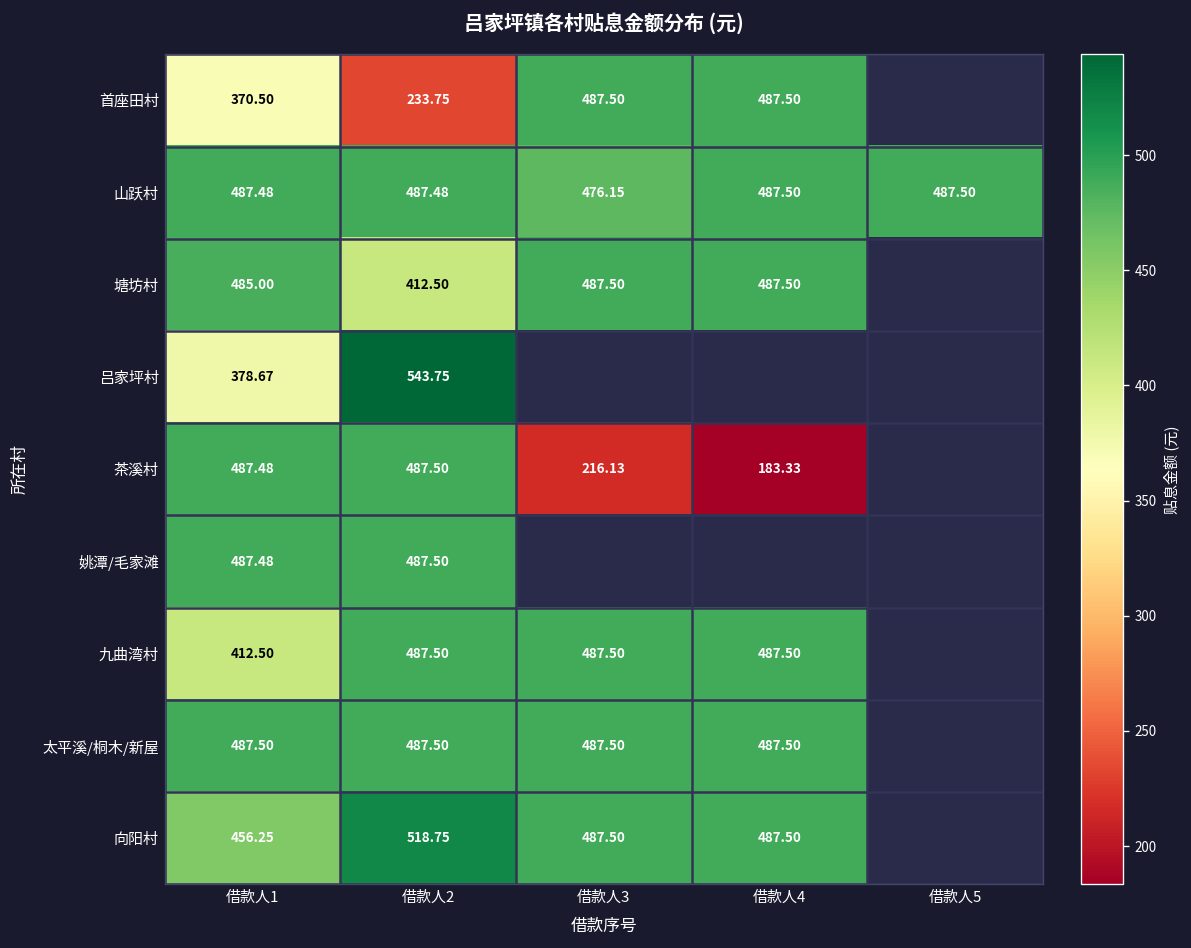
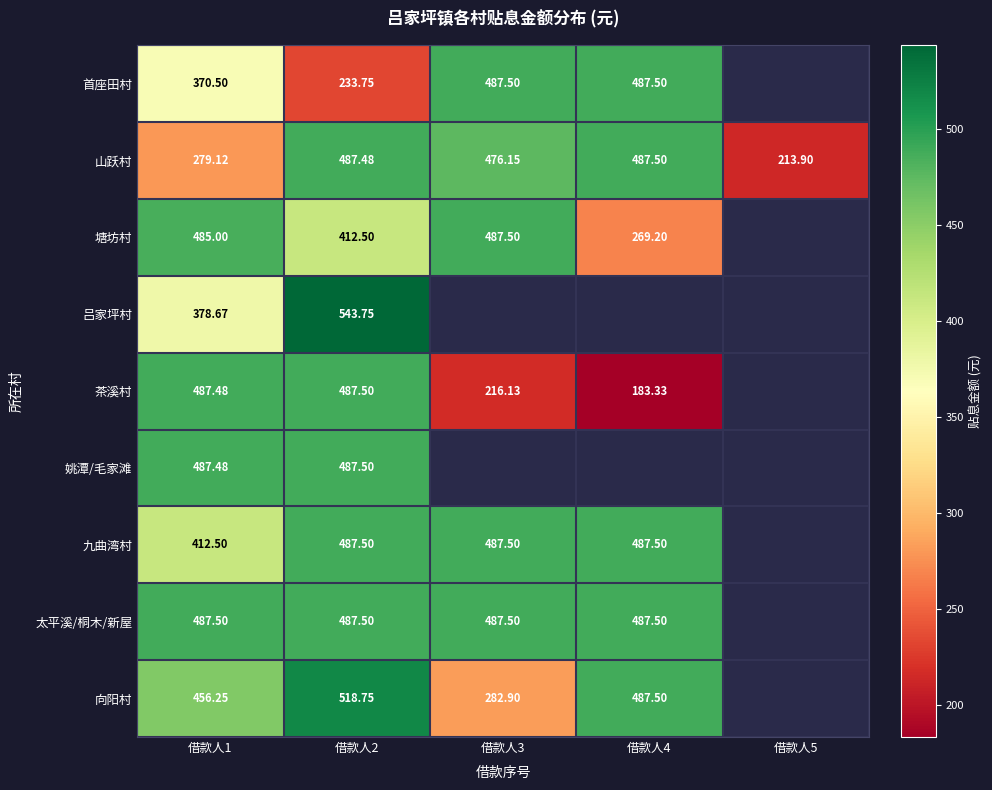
山跃村, 借款人1: 487.48 -> 279.12
山跃村, 借款人5: 487.50 -> 213.90
塘坊村, 借款人4: 487.50 -> 269.20
向阳村, 借款人3: 487.50 -> 282.90
